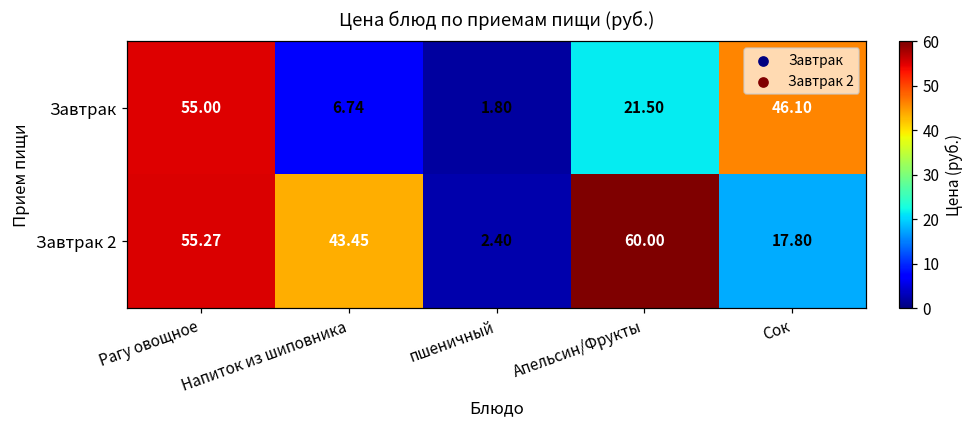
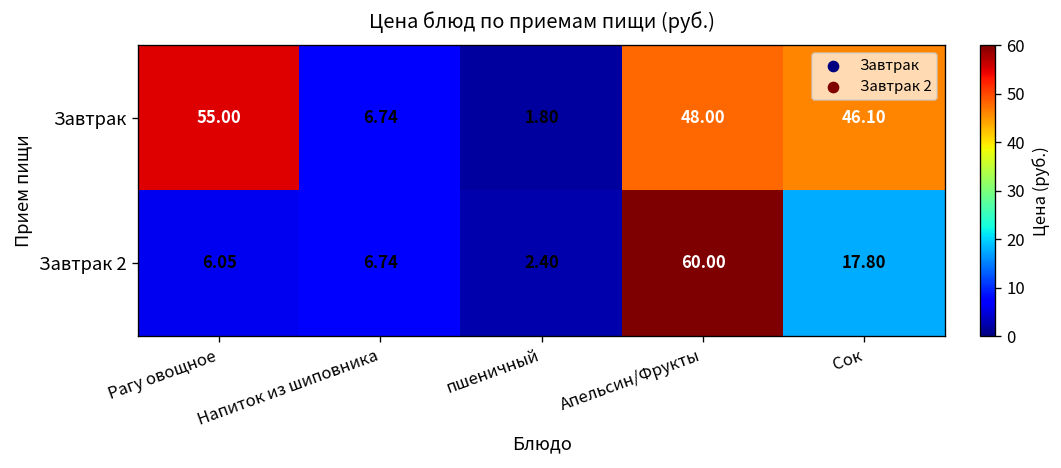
Завтрак, Апельсин/Фрукты: 21.50 -> 48.00
Завтрак 2, Рагу овощное: 55.27 -> 6.05
Завтрак 2, Напиток из шиповника: 43.45 -> 6.74
